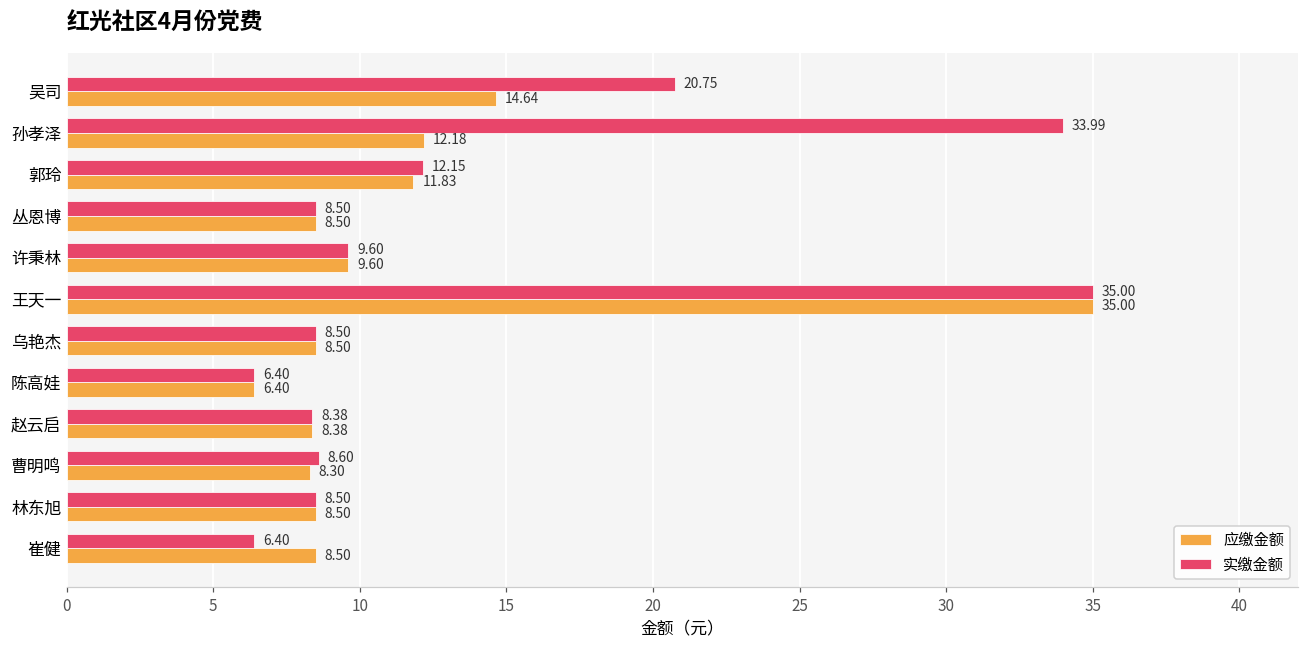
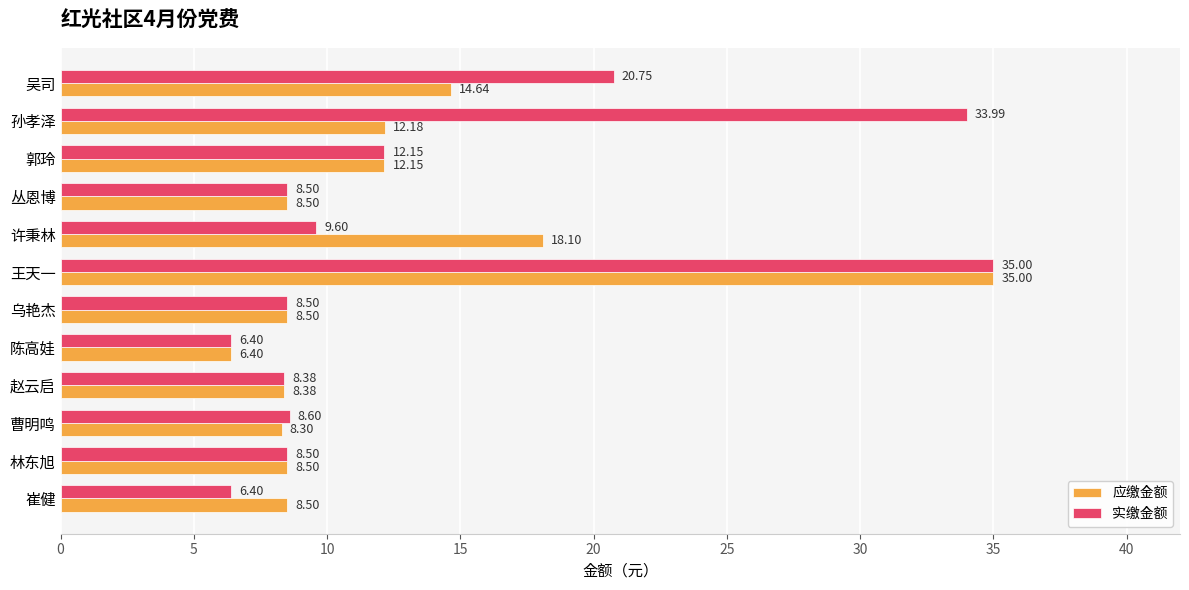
应缴金额, 郭玲: 11.83 -> 12.15
应缴金额, 许秉林: 9.60 -> 18.10
